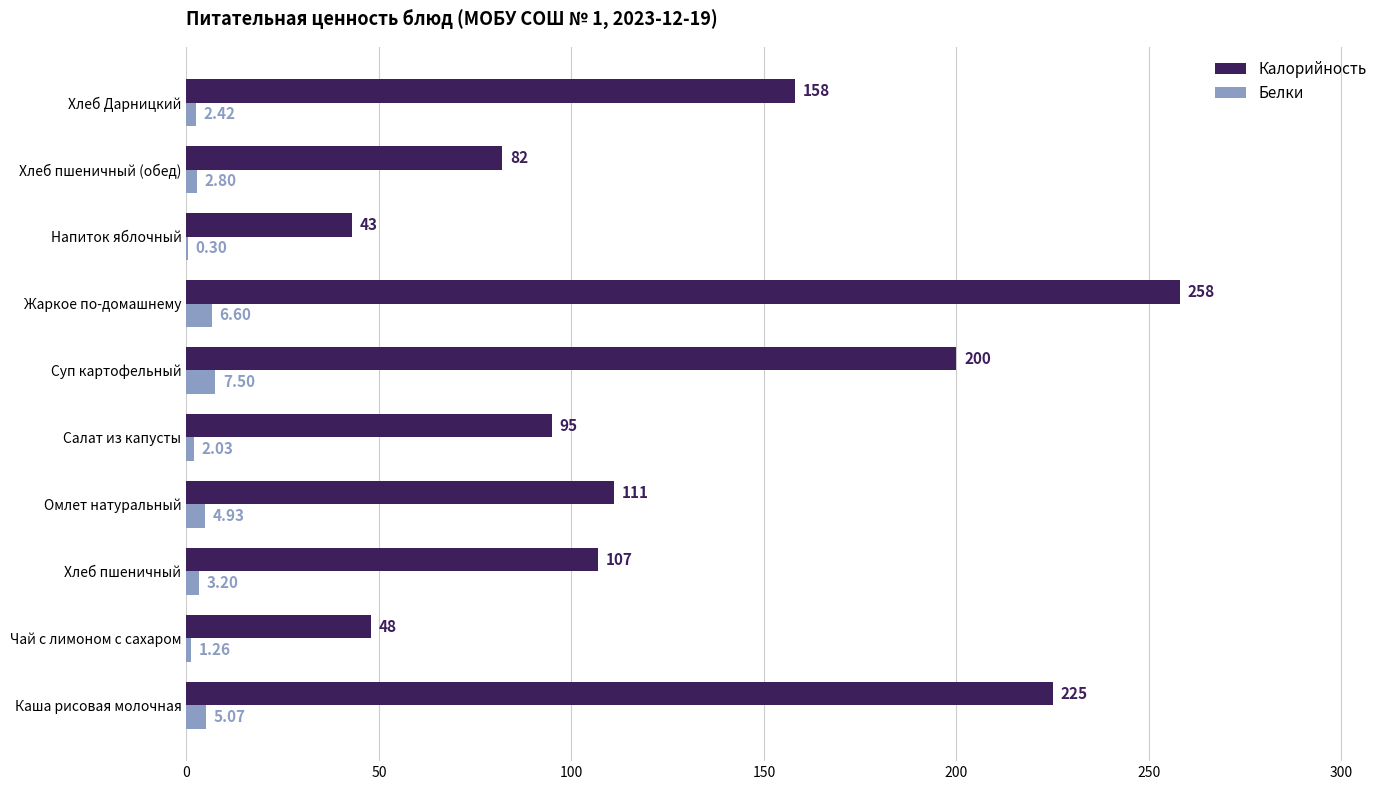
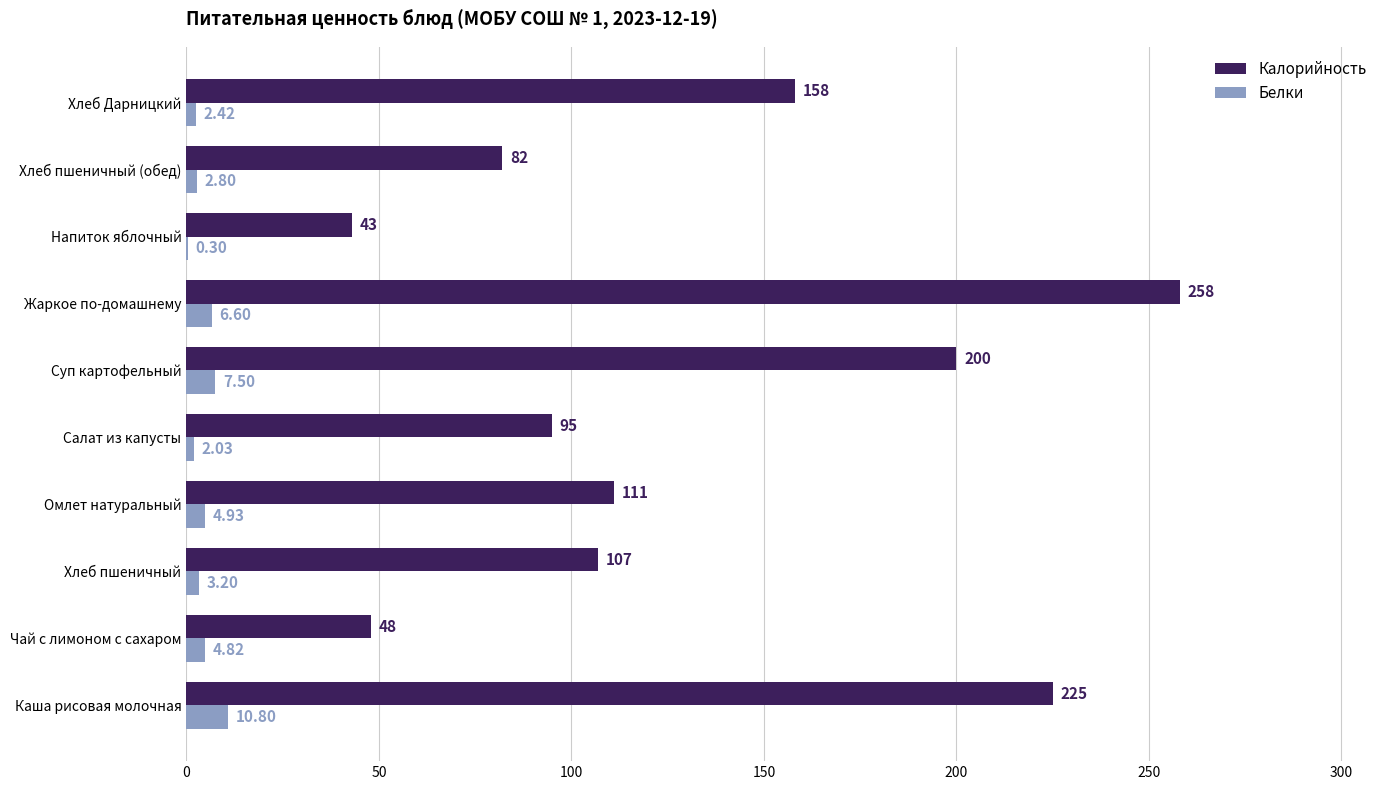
Белки, Чай с лимоном с сахаром: 1.26 -> 4.82
Белки, Каша рисовая молочная: 5.07 -> 10.80
